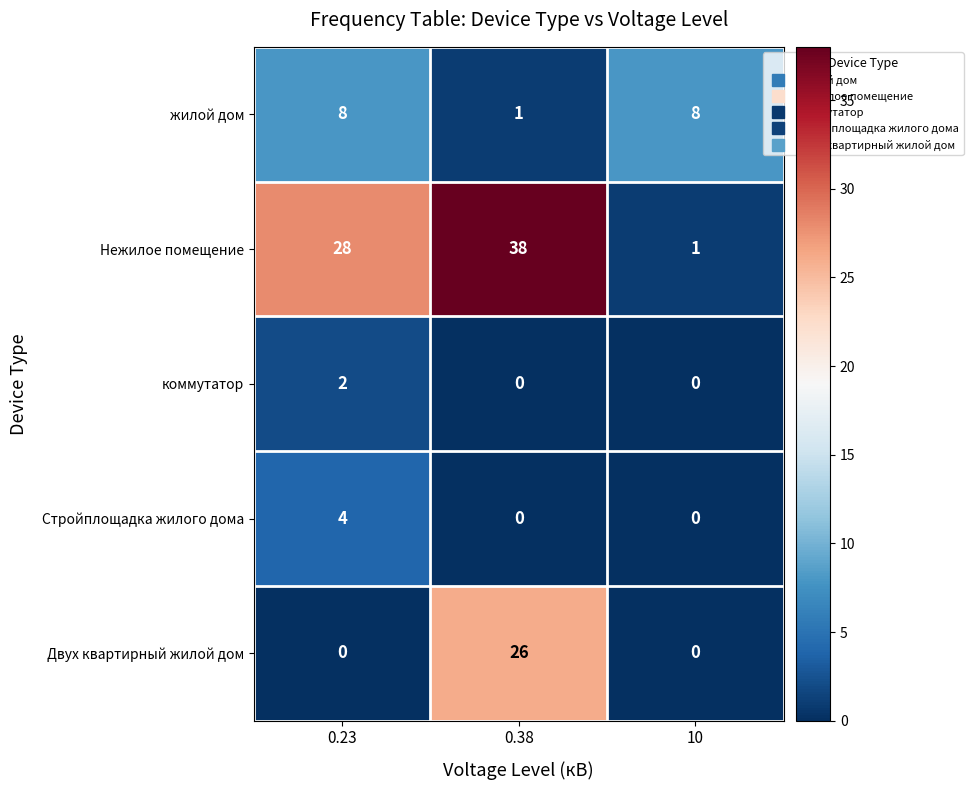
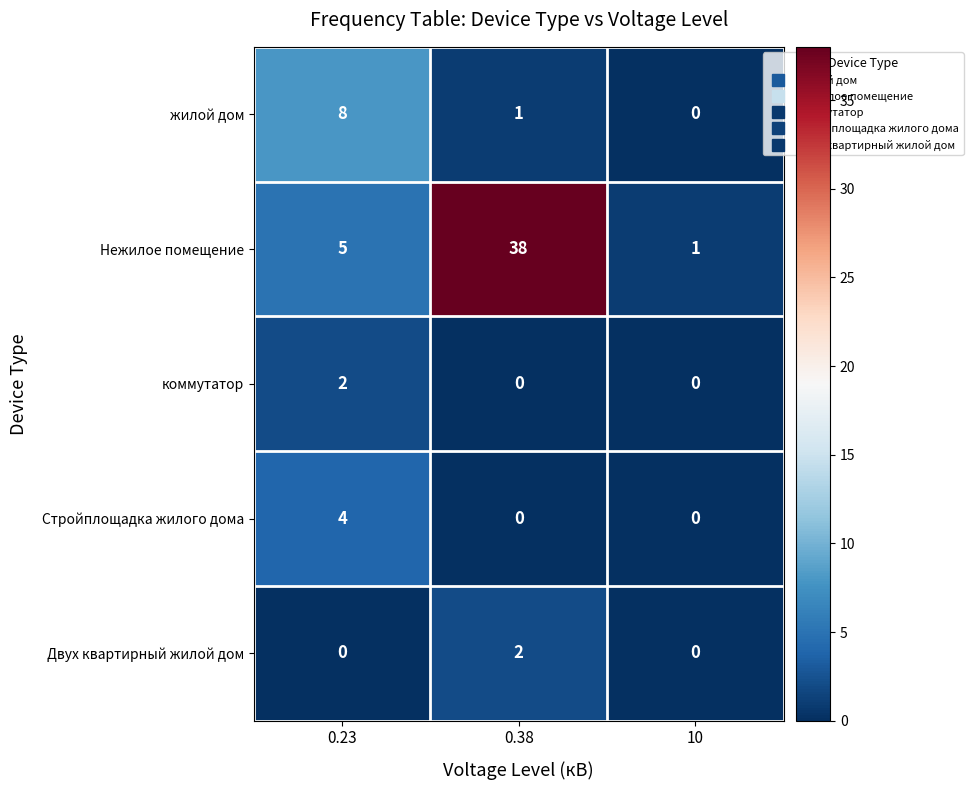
жилой дом, 10: 8 -> 0
Нежилое помещение, 0.23: 28 -> 5
Двух квартирный жилой дом, 0.38: 26 -> 2
